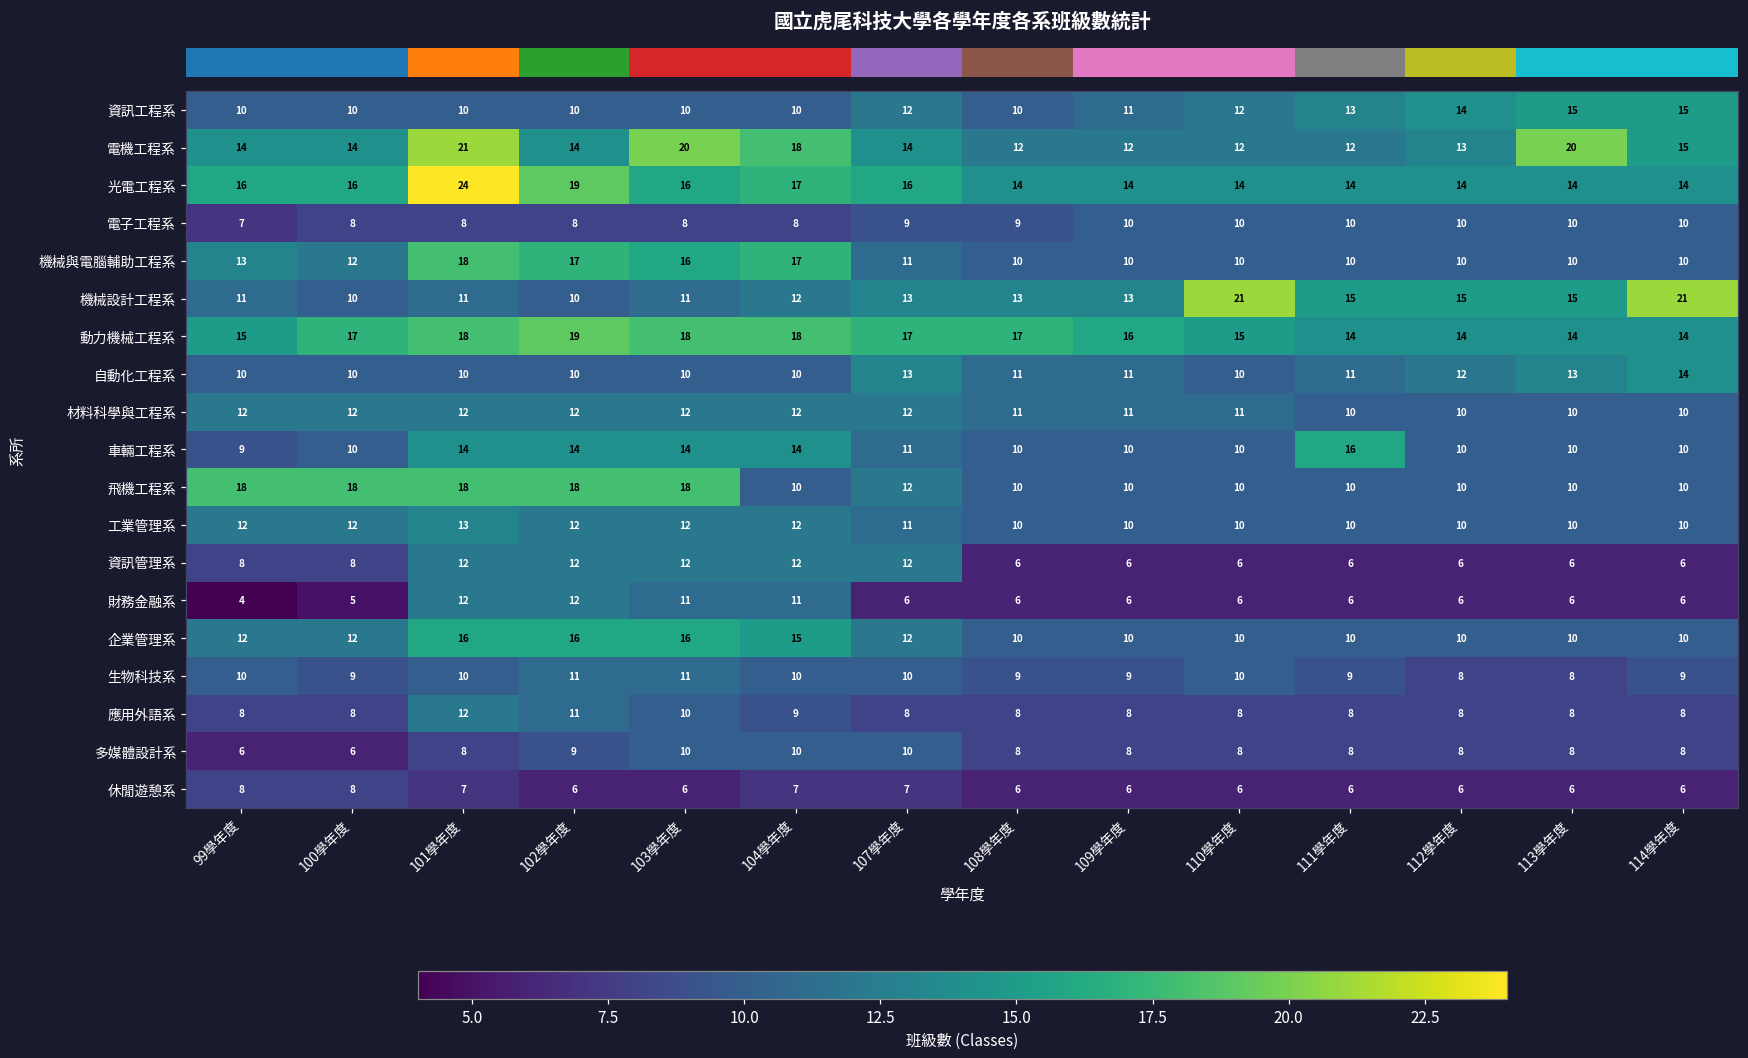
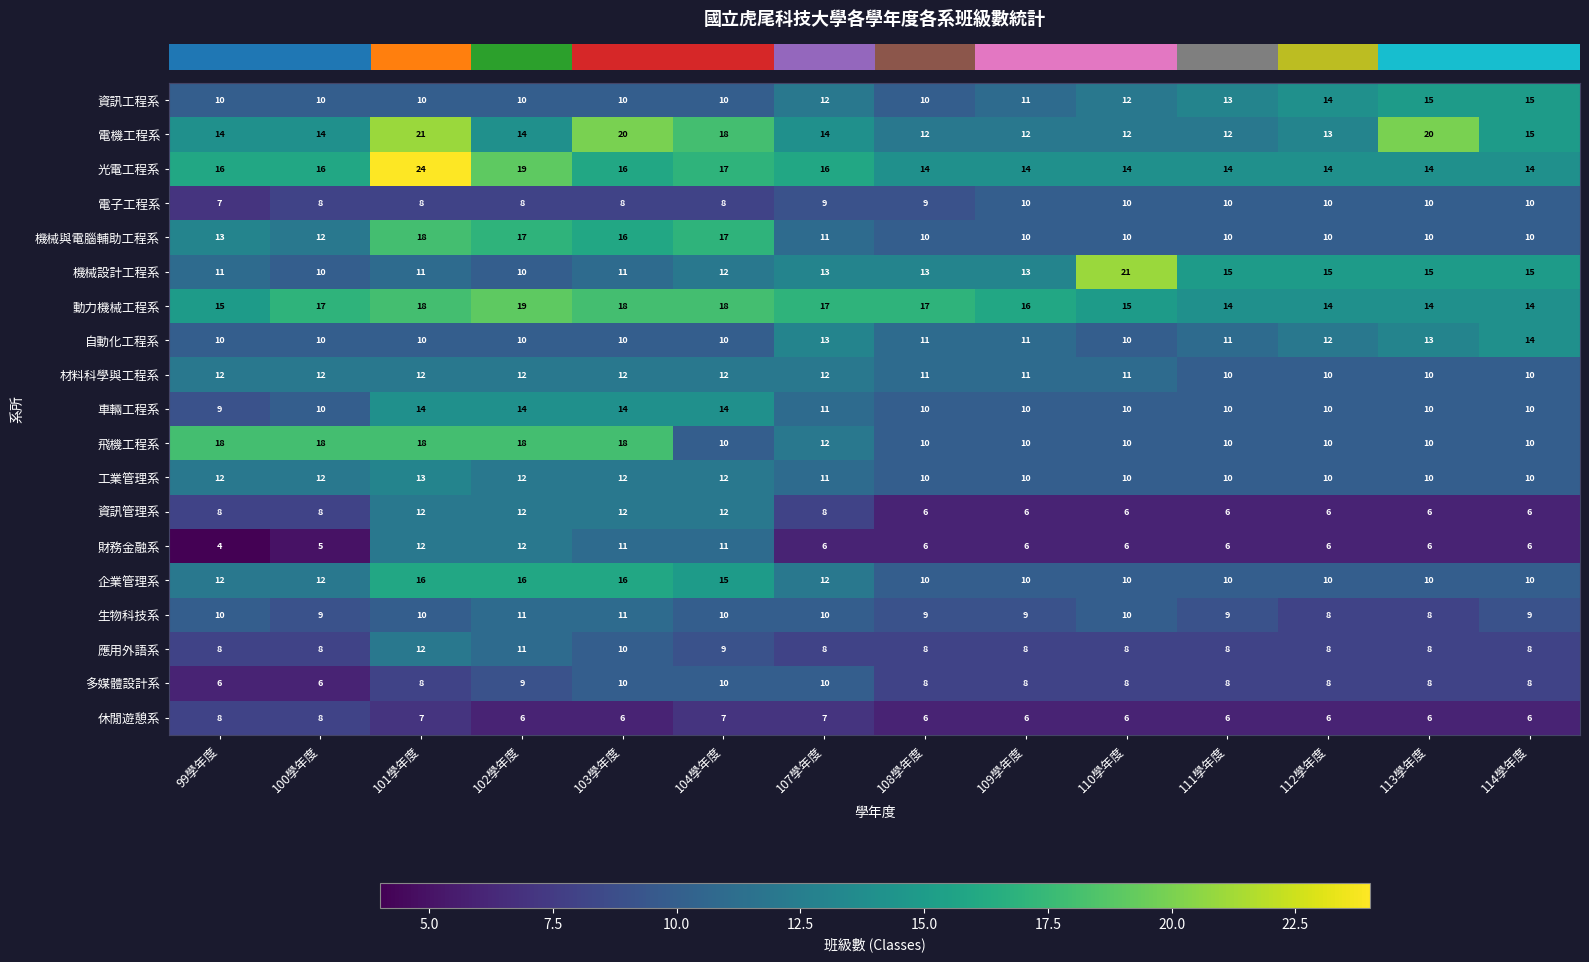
機械設計工程系, 114學年度: 21 -> 15
車輛工程系, 111學年度: 16 -> 10
資訊管理系, 107學年度: 12 -> 8
